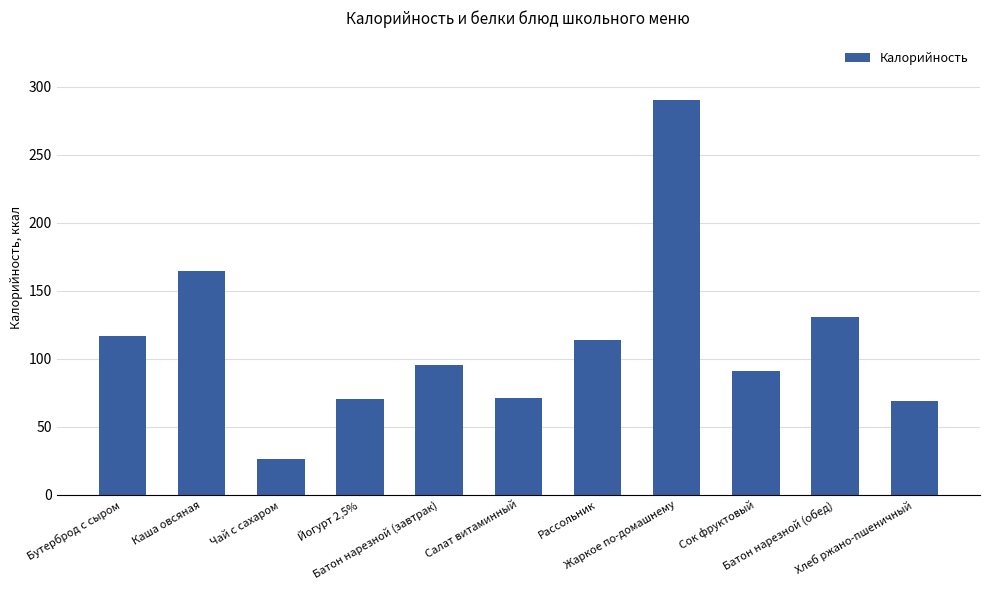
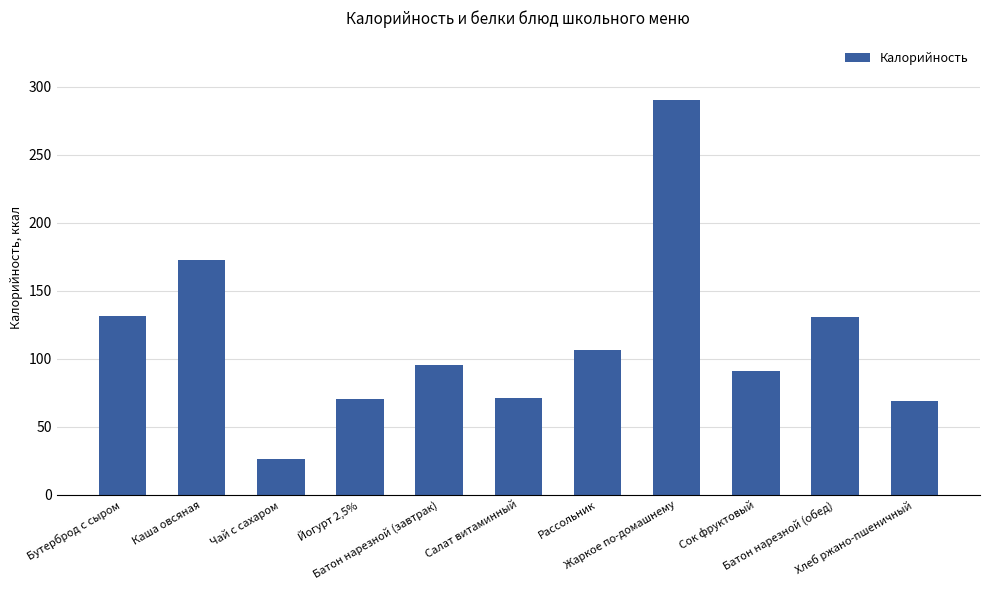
Бутерброд с сыром: 117 -> 132
Каша овсяная: 165 -> 173
Рассольник: 114 -> 106
